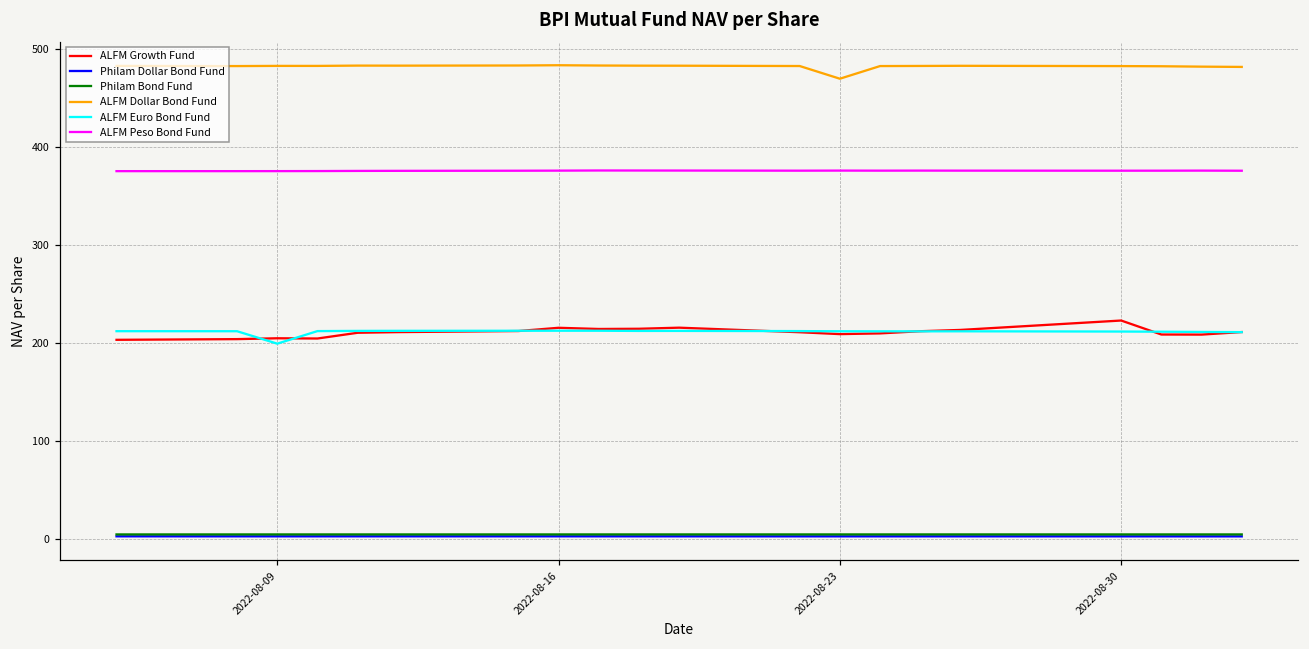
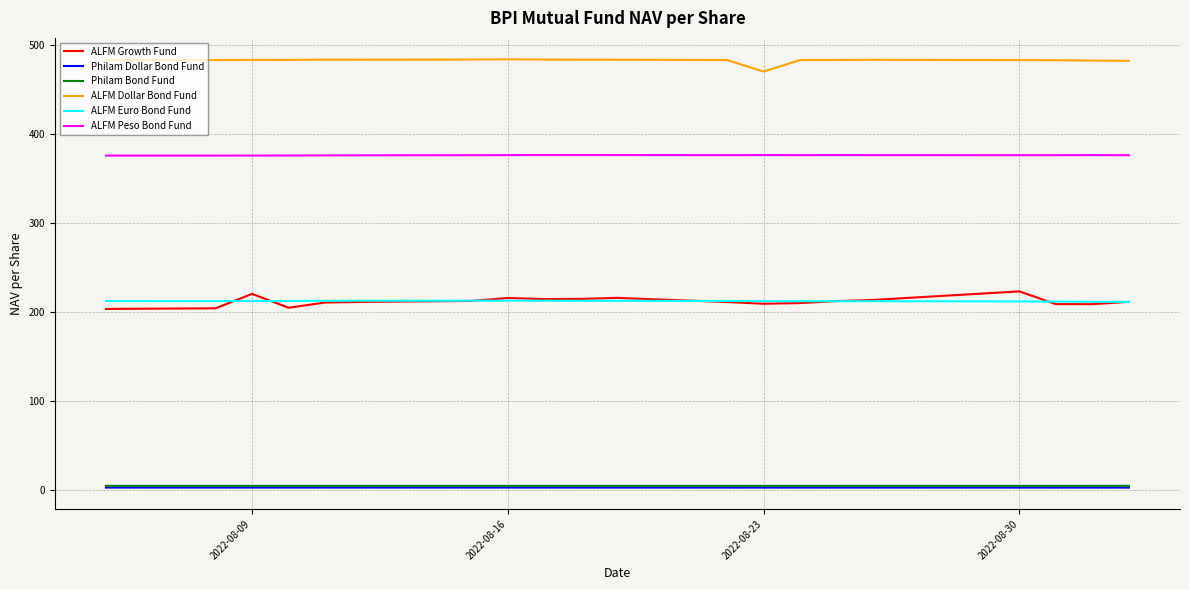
ALFM Growth Fund, 2022-08-09: 200 -> 220
ALFM Euro Bond Fund, 2022-08-09: 200 -> 210
